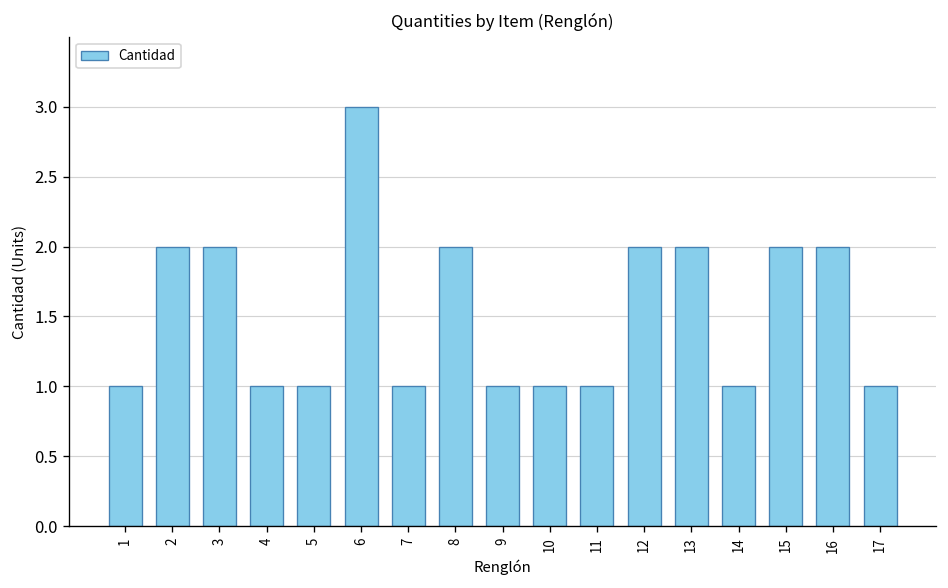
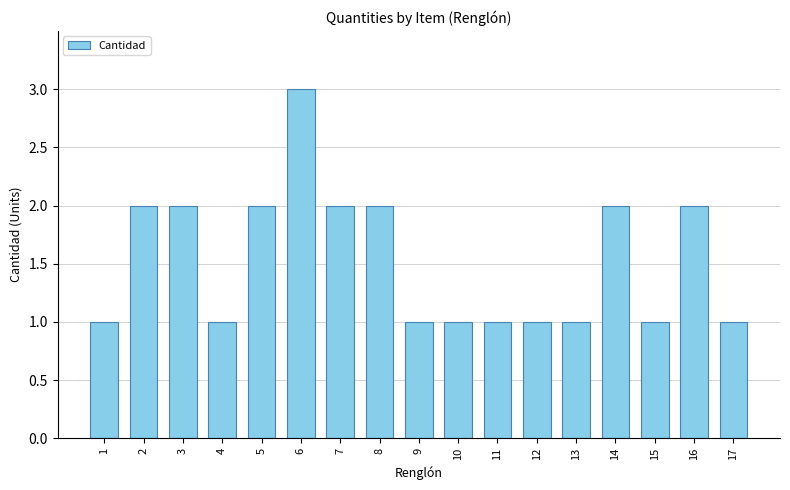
5: 1 -> 2
7: 1 -> 2
12: 2 -> 1
13: 2 -> 1
14: 1 -> 2
15: 2 -> 1
